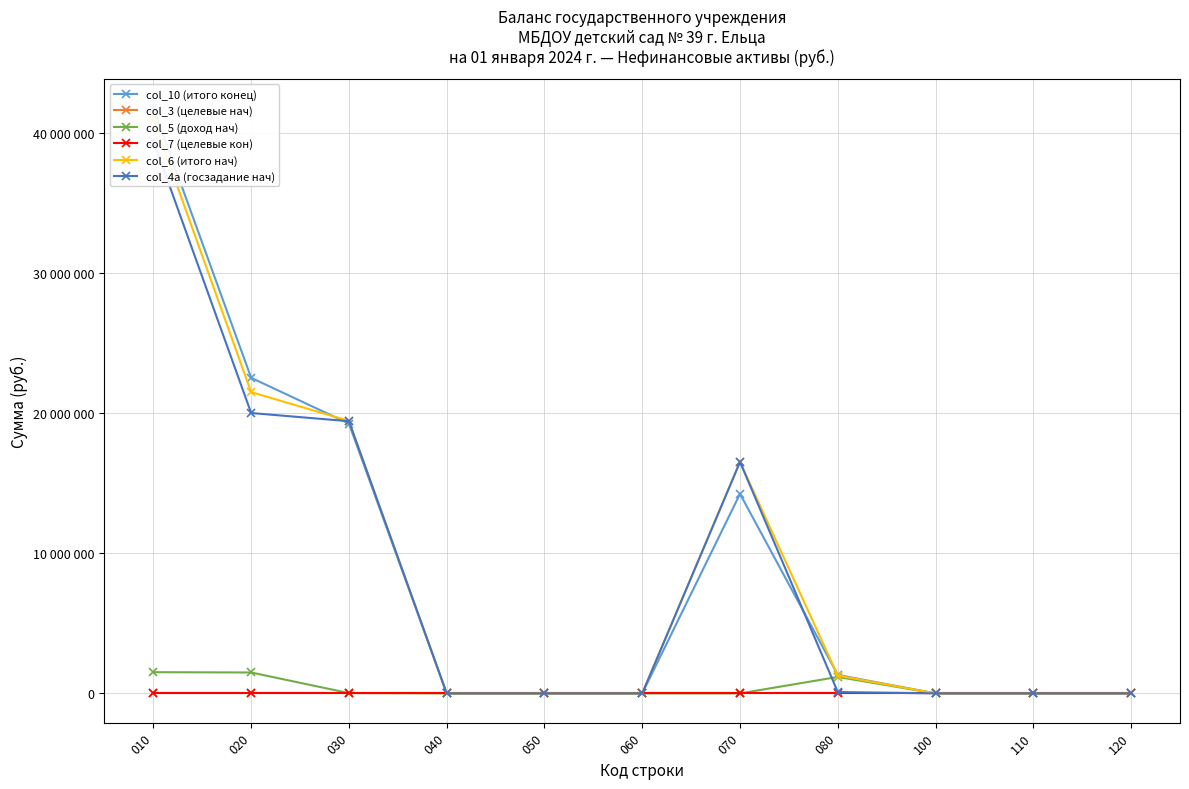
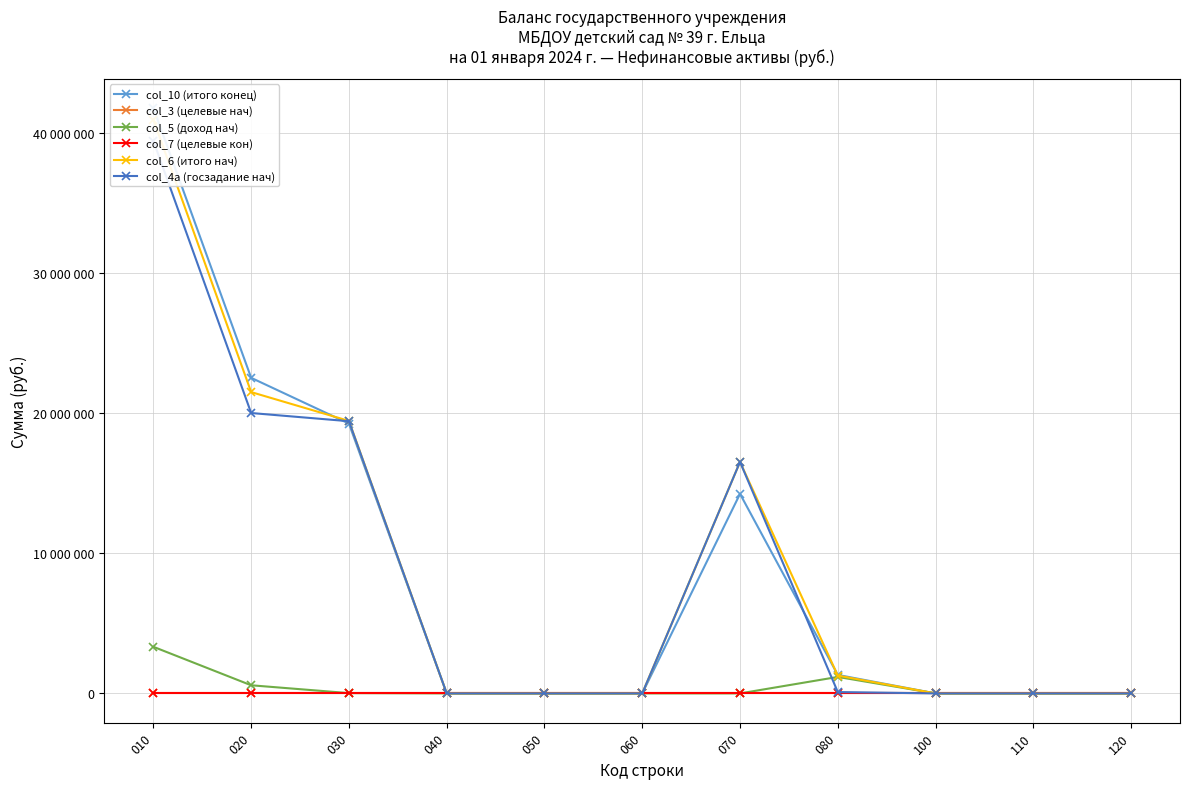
col_5 (доход нач), 010: 1500000 -> 3300000
col_5 (доход нач), 020: 1500000 -> 600000
